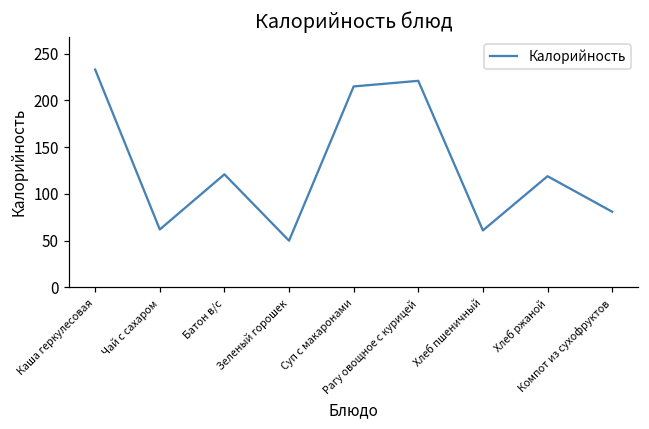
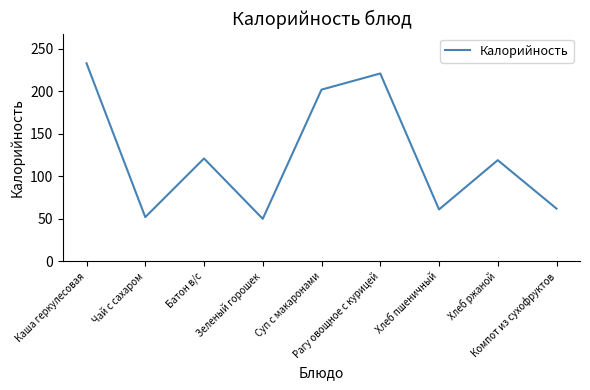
Чай с сахаром: 60 -> 50
Суп с макаронами: 220 -> 200
Компот из сухофруктов: 80 -> 60
